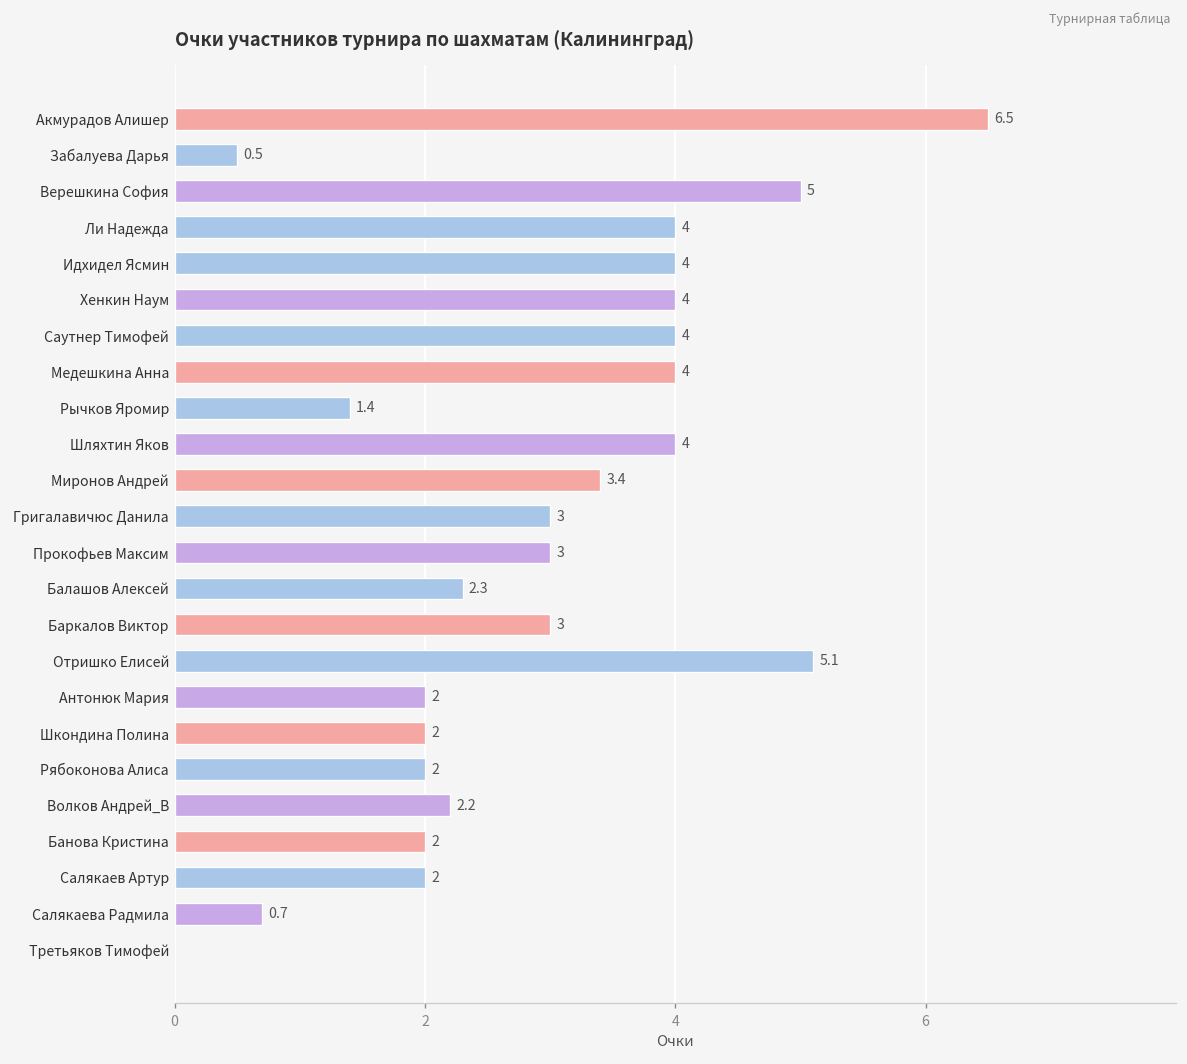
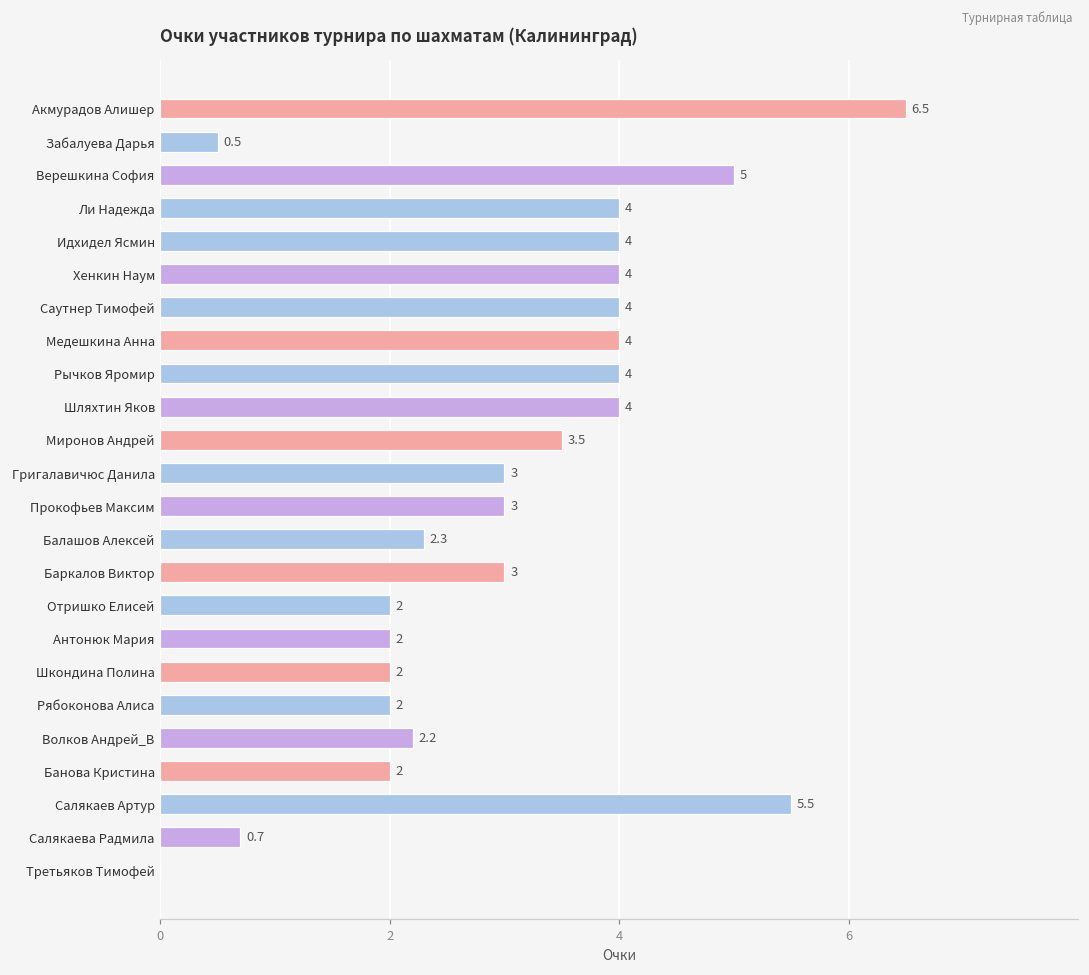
Рычков Яромир: 1.4 -> 4
Миронов Андрей: 3.4 -> 3.5
Отришко Елисей: 5.1 -> 2
Салякаев Артур: 2 -> 5.5
